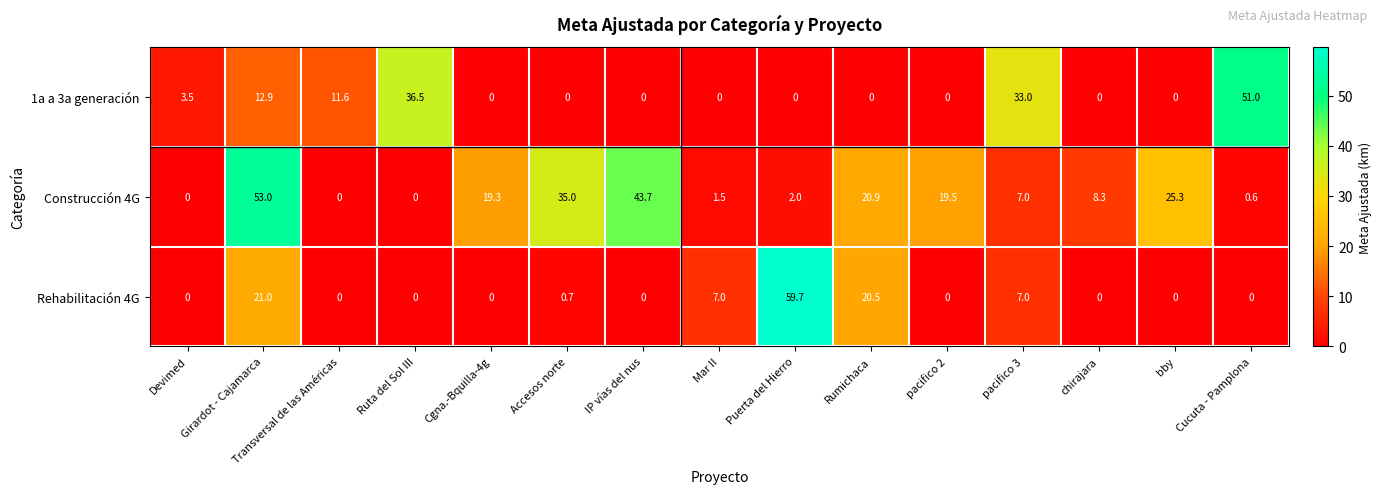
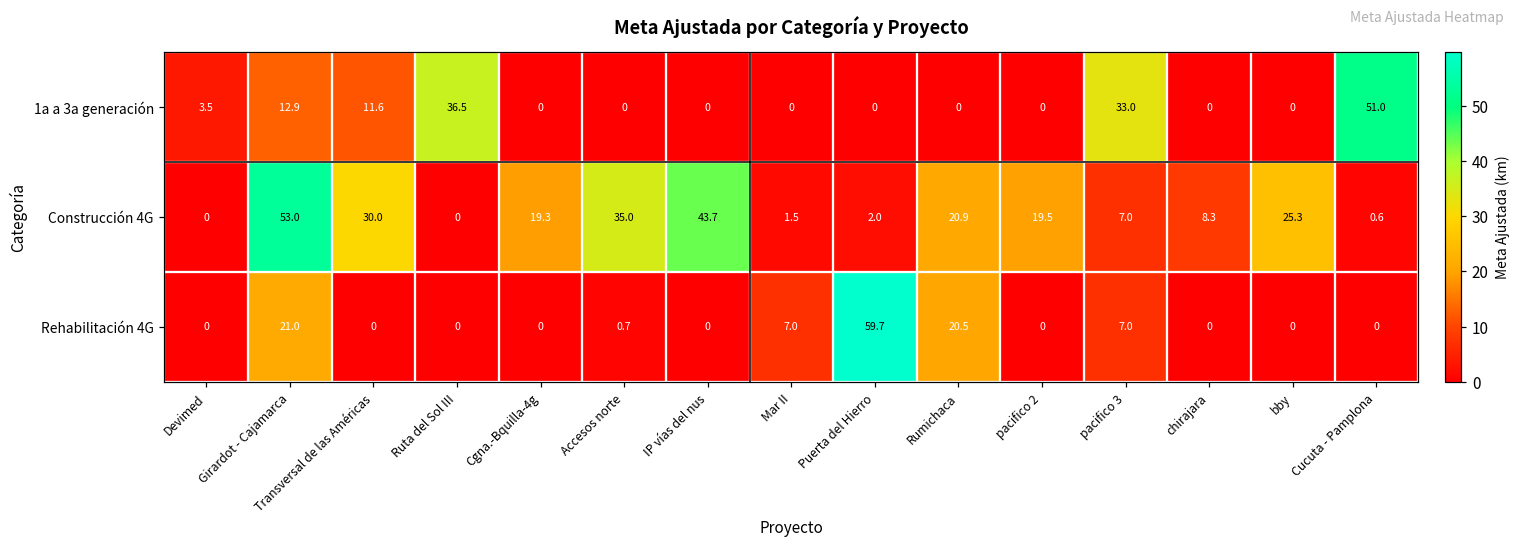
Construcción 4G, Transversal de las Américas: 0 -> 30.0
